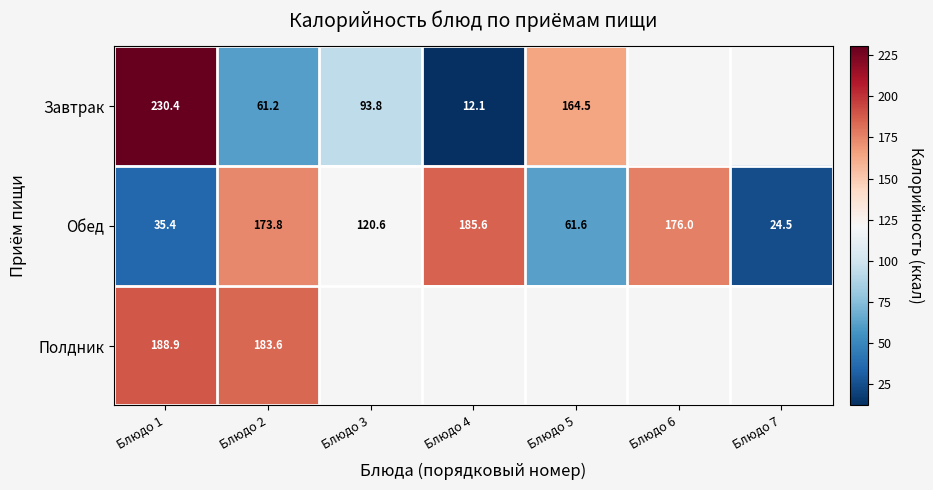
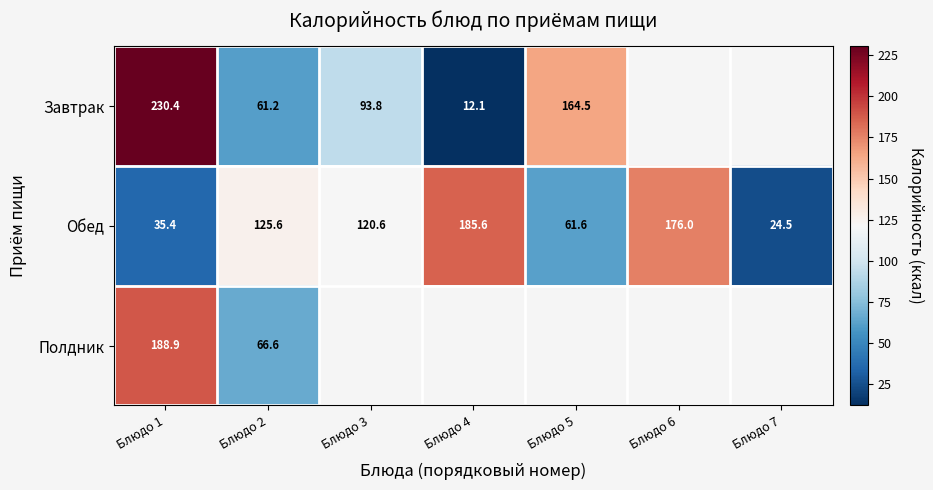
Обед, Блюдо 2: 173.8 -> 125.6
Полдник, Блюдо 2: 183.6 -> 66.6
